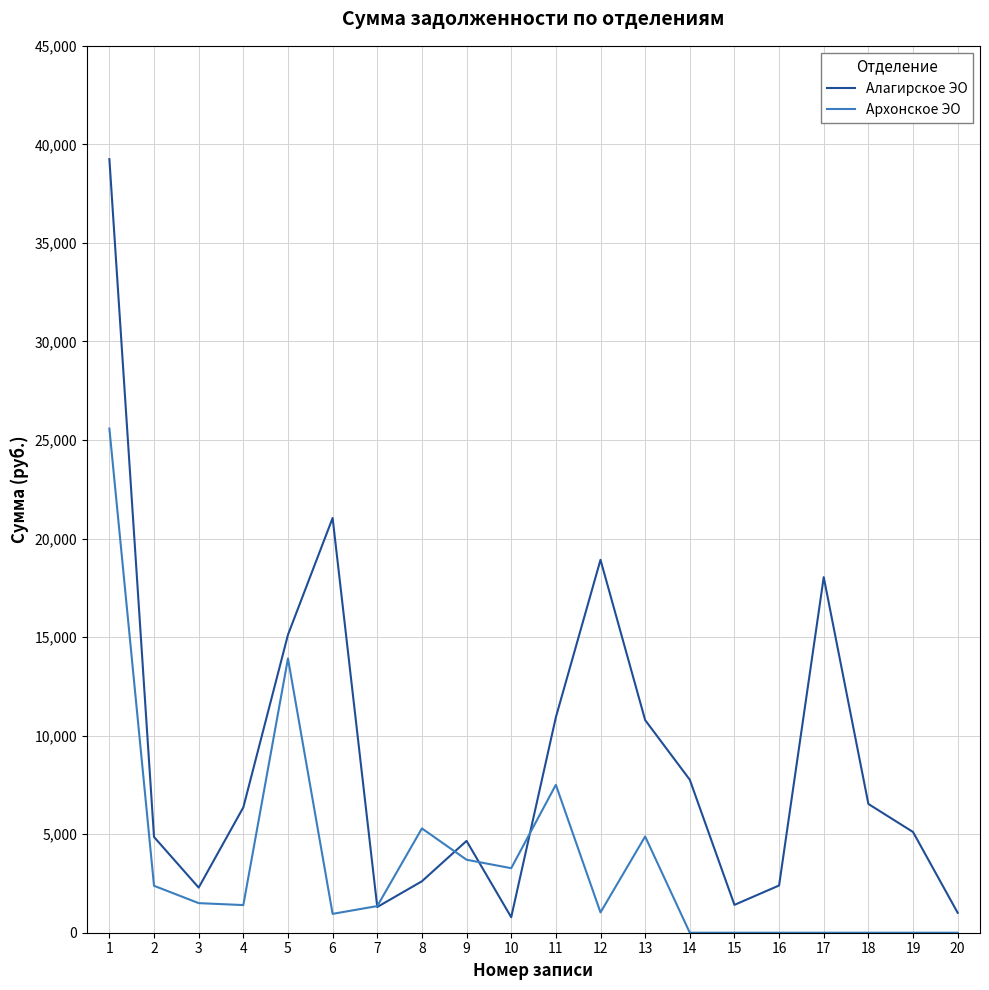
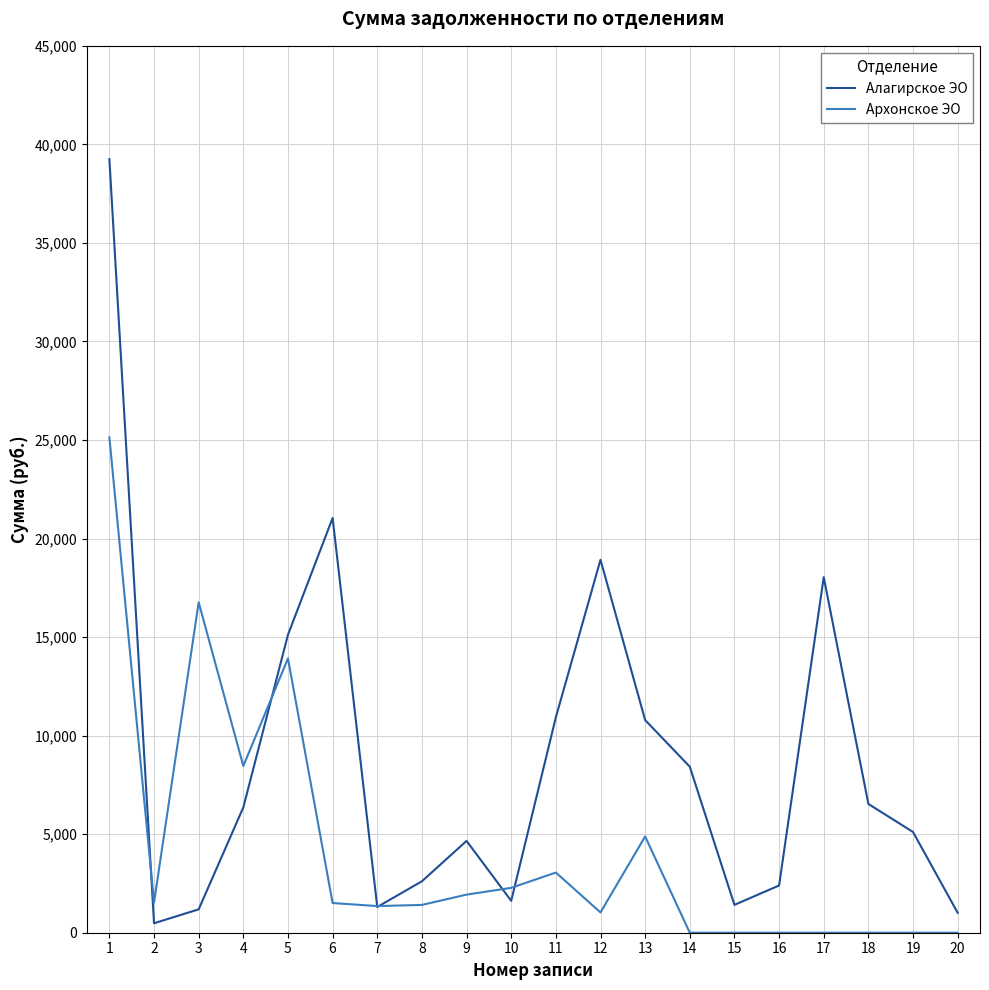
Архонское ЭО, 1: 25,600 -> 25,100
Алагирское ЭО, 2: 4,900 -> 500
Архонское ЭО, 2: 2,400 -> 1,500
Алагирское ЭО, 3: 2,300 -> 1,200
Архонское ЭО, 3: 1,500 -> 16,800
Архонское ЭО, 4: 1,400 -> 8,500
Архонское ЭО, 6: 1,000 -> 1,500
Архонское ЭО, 8: 5,300 -> 1,400
Архонское ЭО, 9: 3,700 -> 1,900
Алагирское ЭО, 10: 800 -> 1,600
Архонское ЭО, 10: 3,300 -> 2,300
Архонское ЭО, 11: 7,500 -> 3,100
Алагирское ЭО, 14: 7,800 -> 8,400
